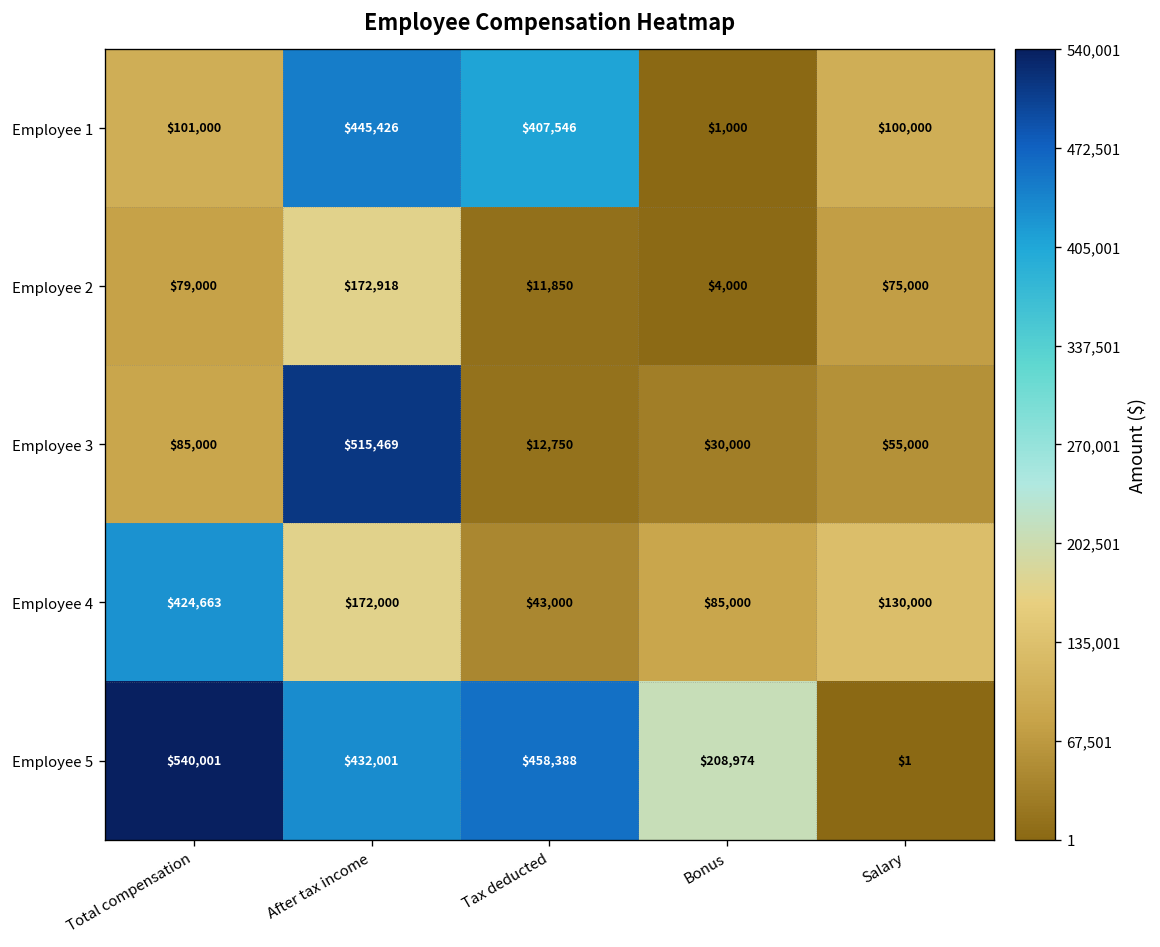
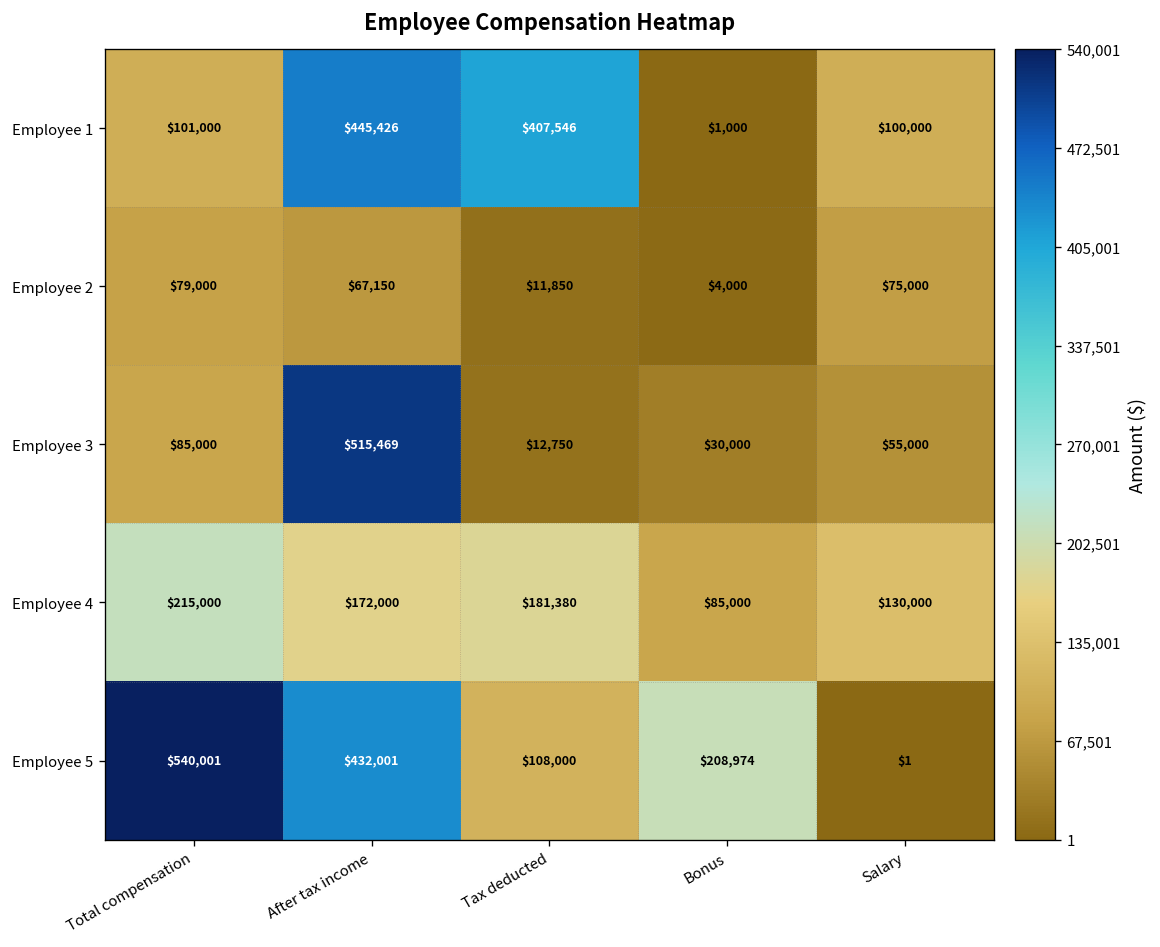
Employee 2, After tax income: $172,918 -> $67,150
Employee 4, Total compensation: $424,663 -> $215,000
Employee 4, Tax deducted: $43,000 -> $181,380
Employee 5, Tax deducted: $458,388 -> $108,000
